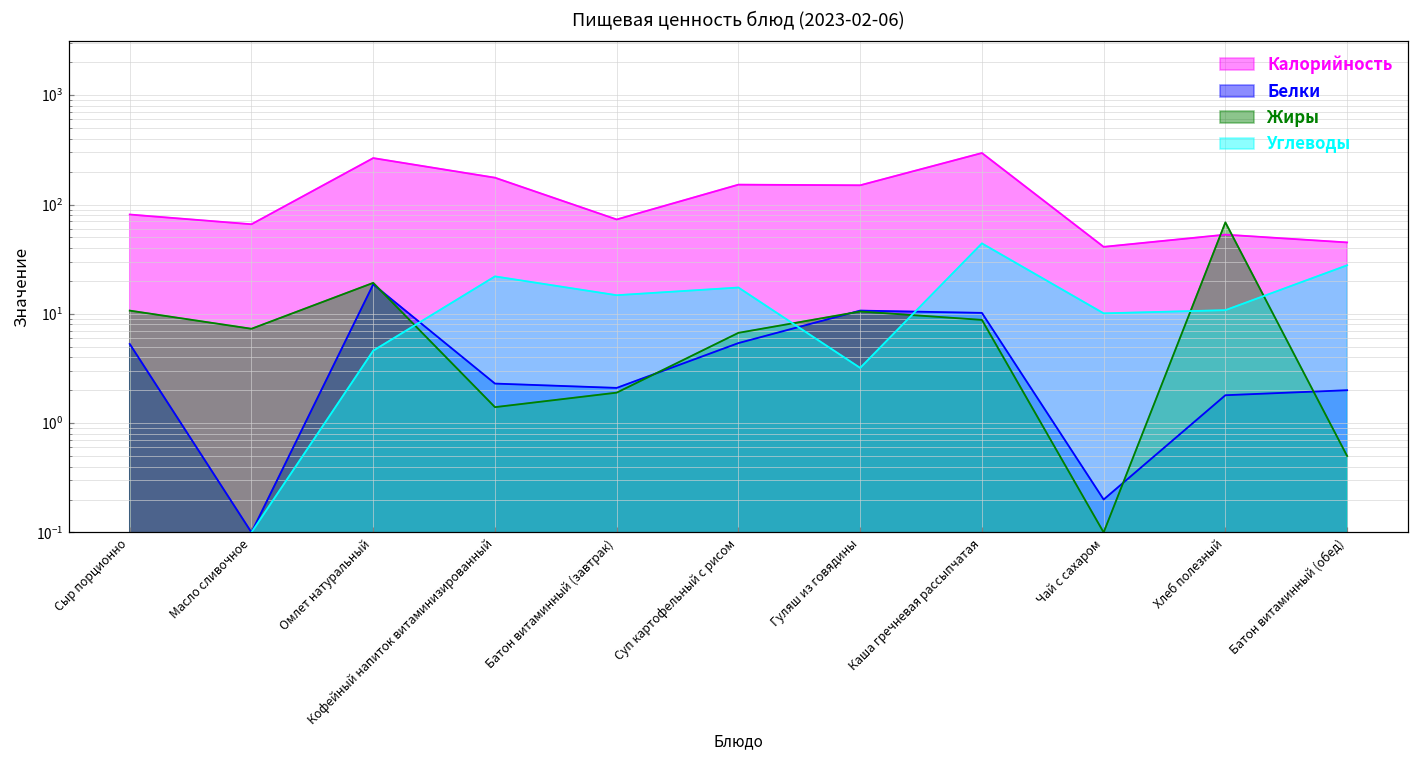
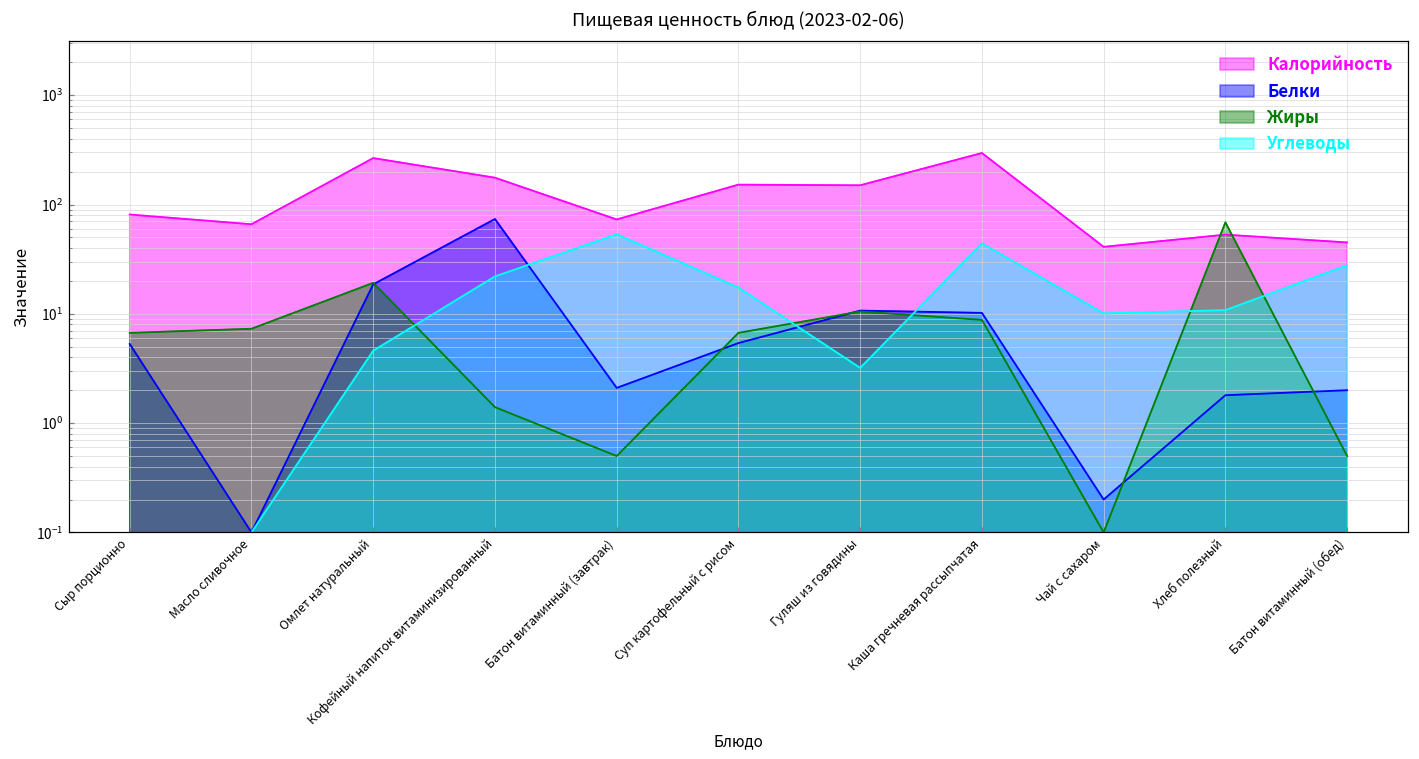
Жиры, Сыр порционно: 11 -> 7
Белки, Кофейный напиток витаминизированный: 2.3 -> 70
Жиры, Батон витаминный (завтрак): 1.9 -> 0.5
Углеводы, Батон витаминный (завтрак): 15 -> 50
